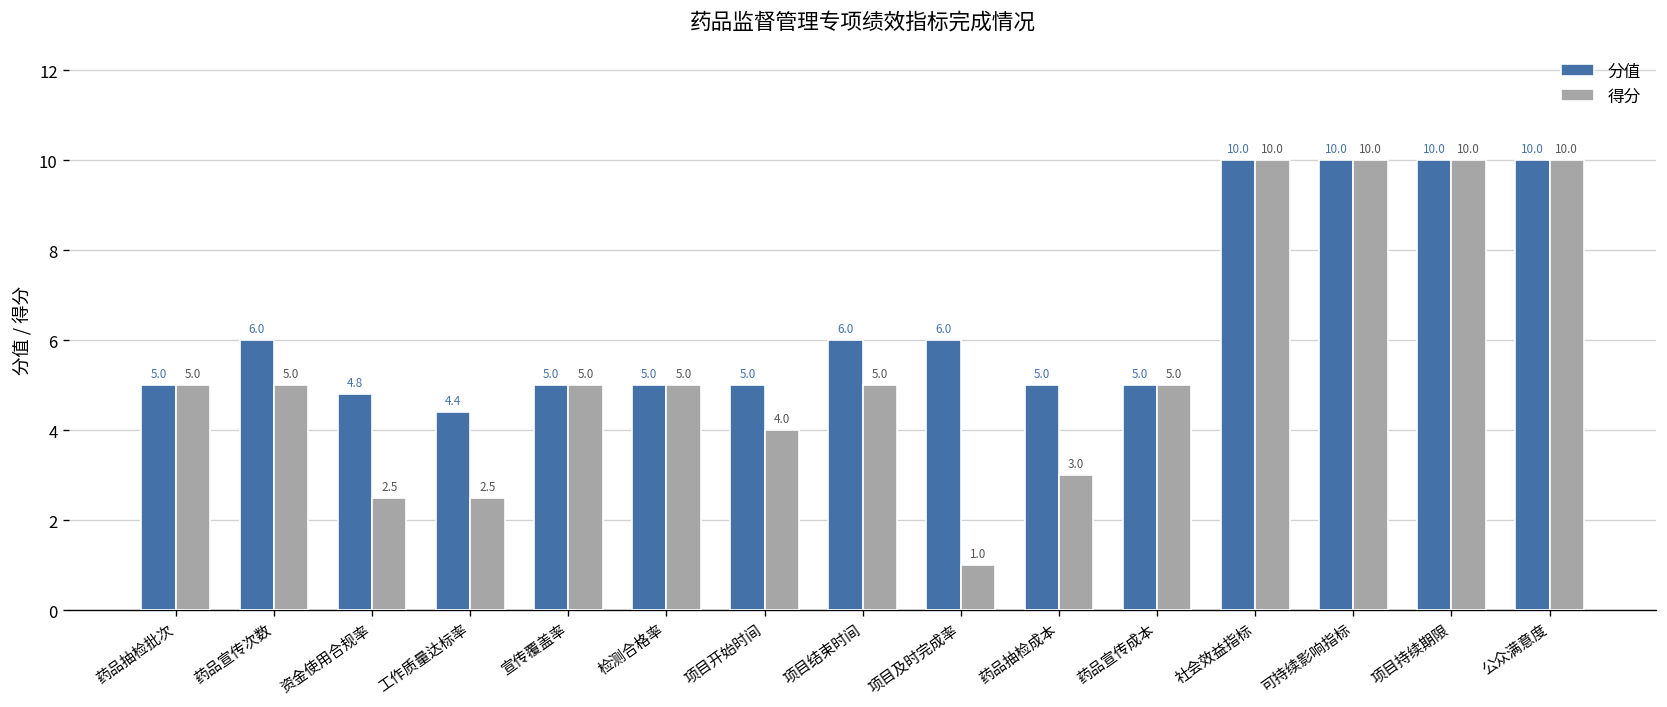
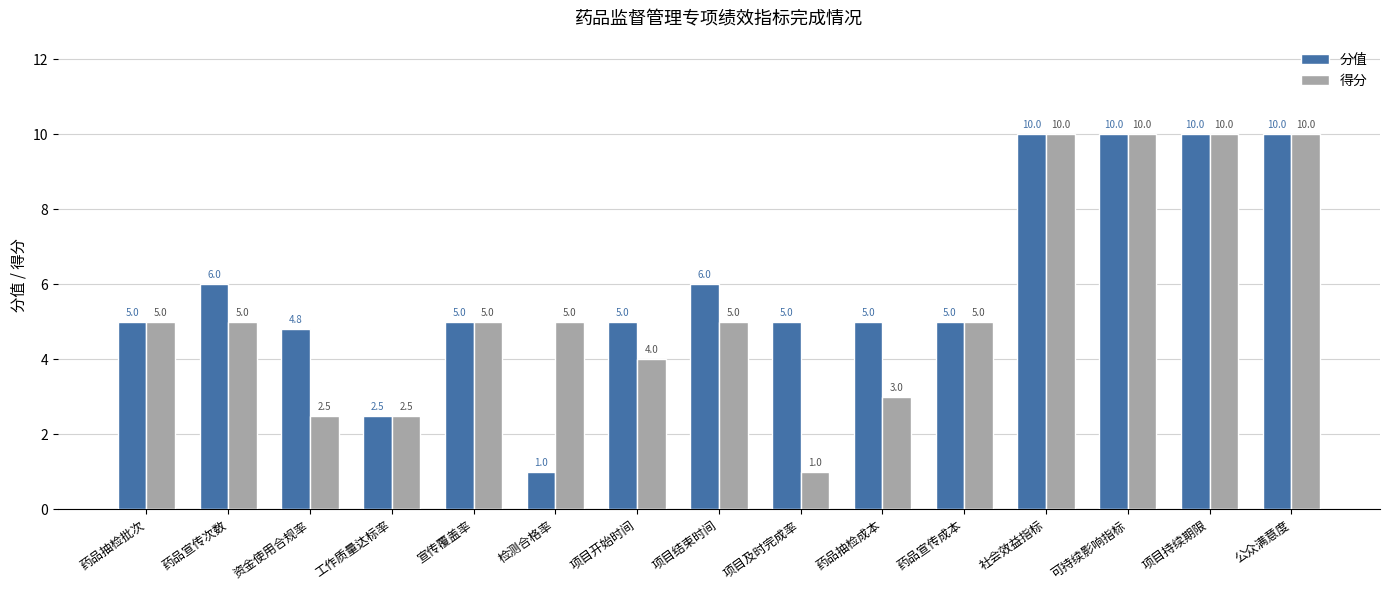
分值, 工作质量达标率: 4.4 -> 2.5
分值, 检测合格率: 5.0 -> 1.0
分值, 项目及时完成率: 6.0 -> 5.0
